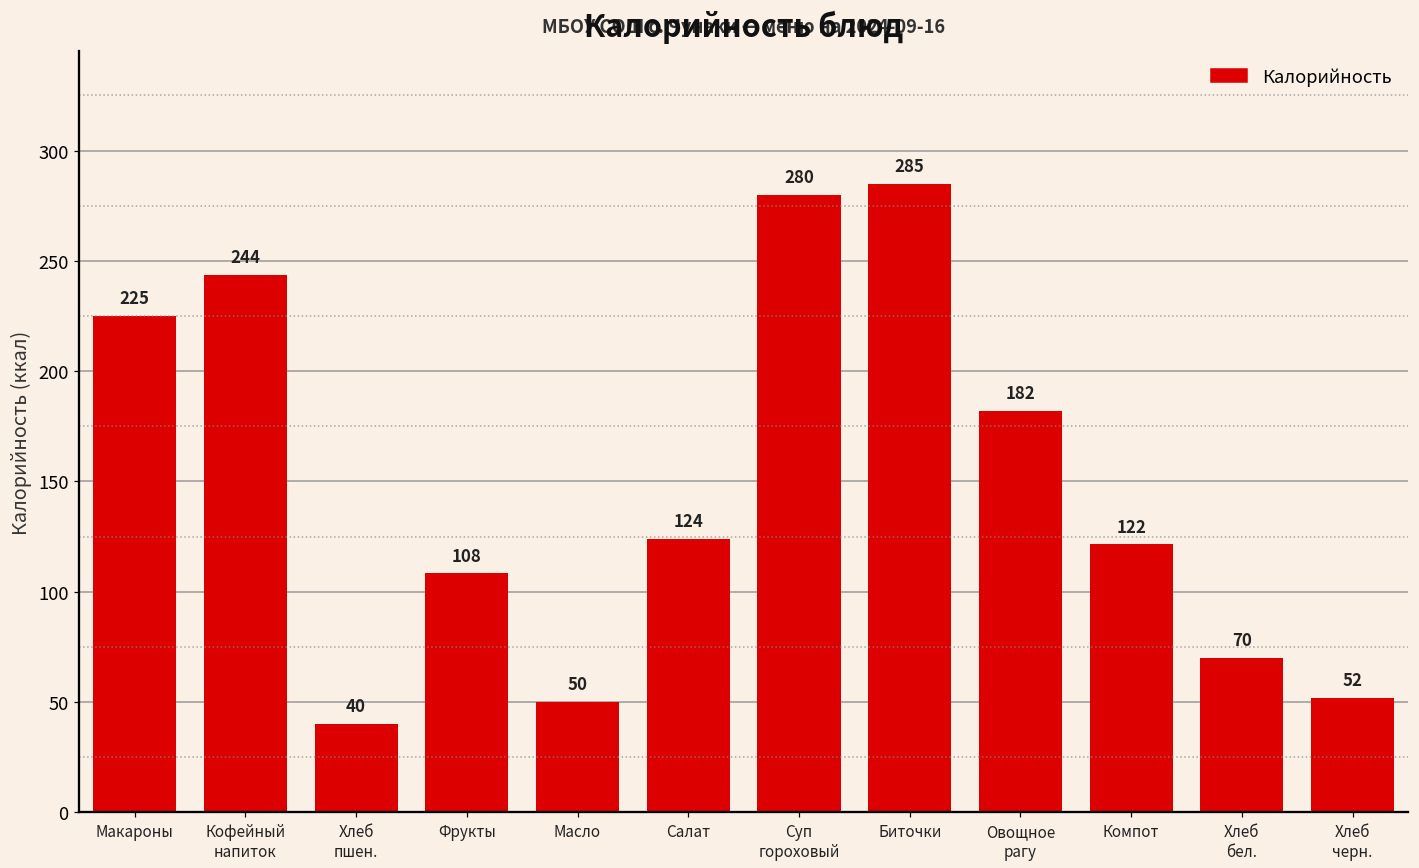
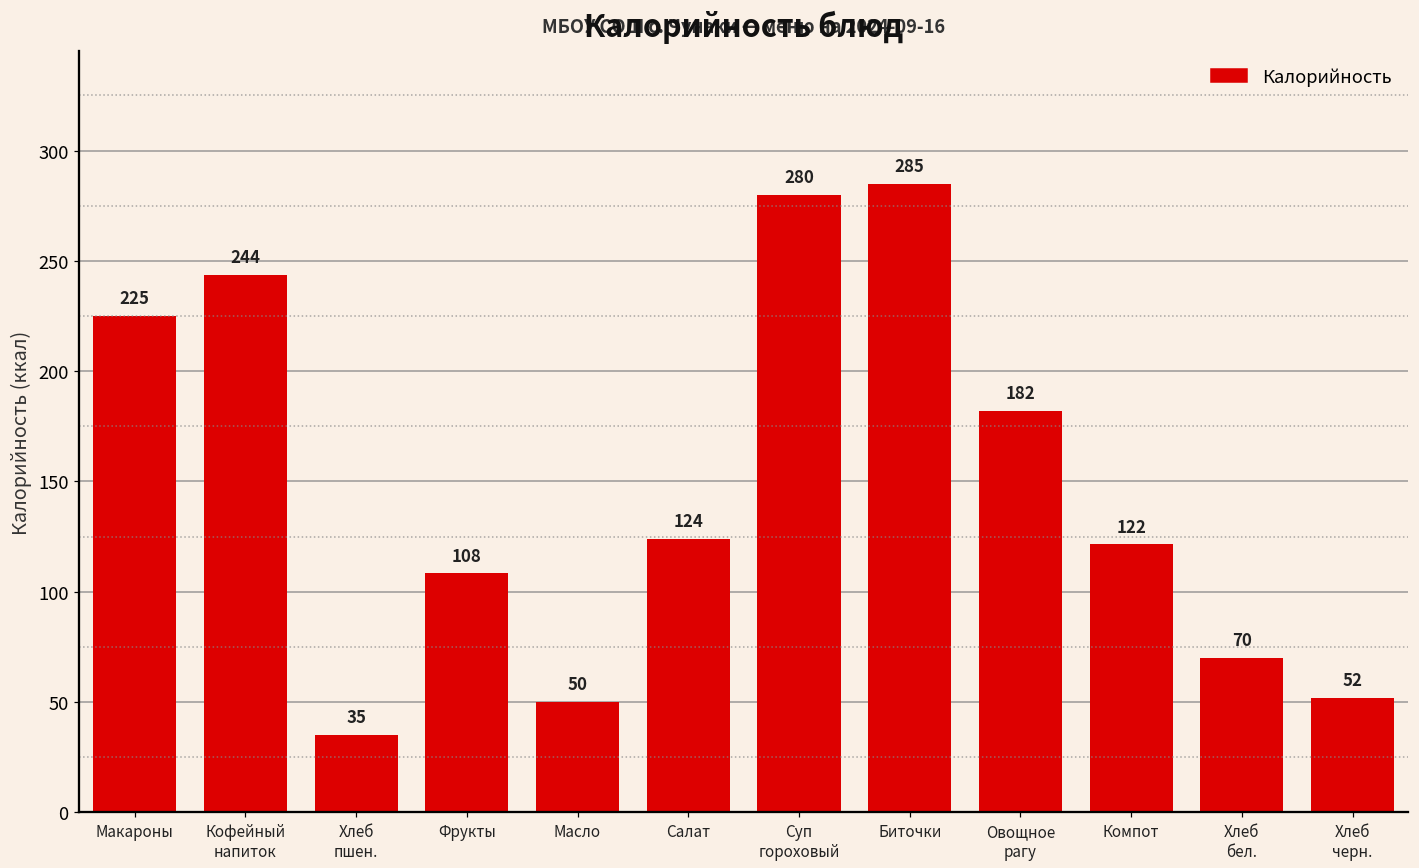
Хлеб пшен.: 40 -> 35
